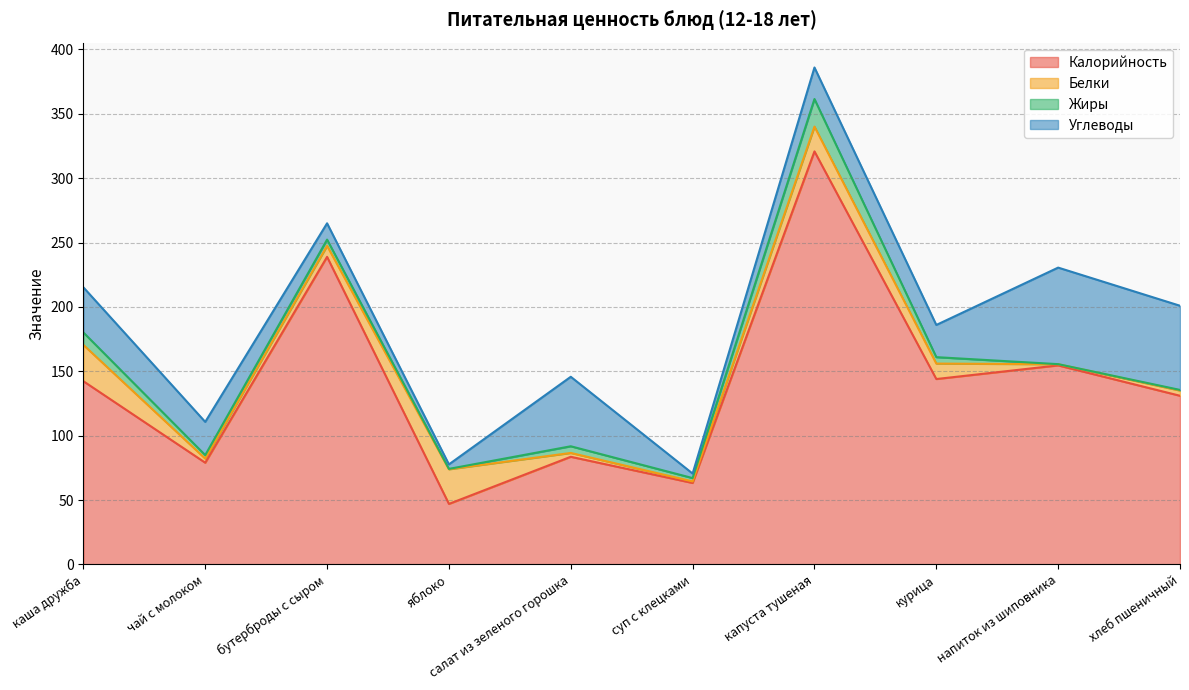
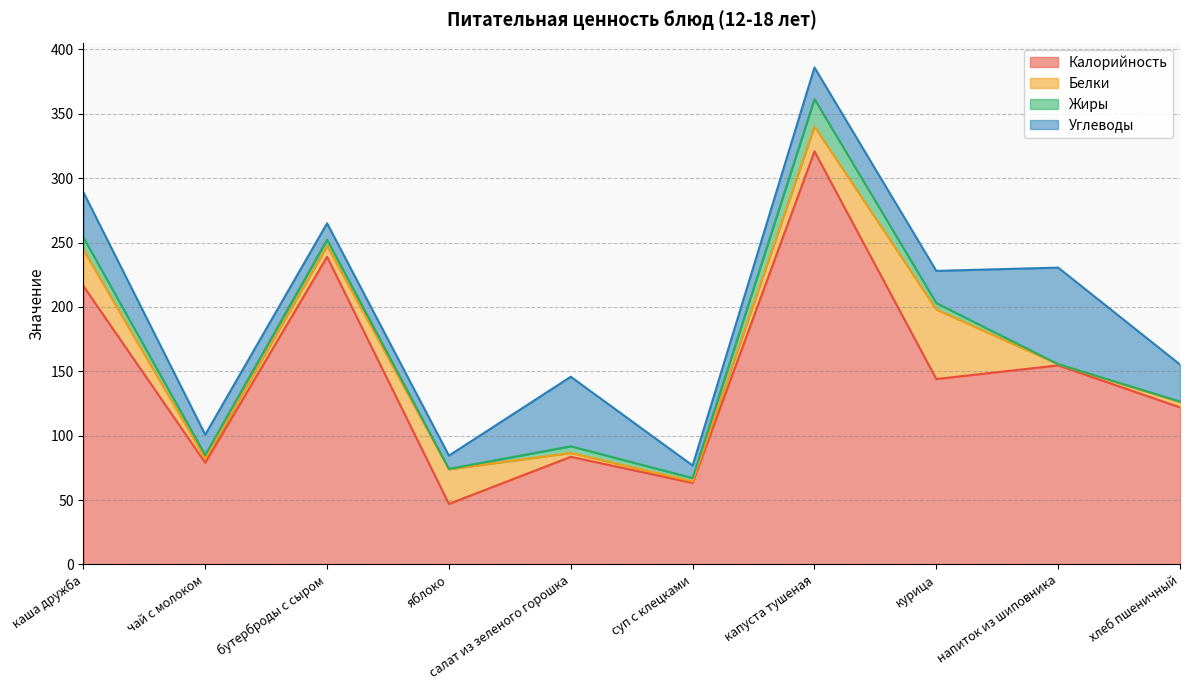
Калорийность, каша дружба: 142 -> 216
Углеводы, чай с молоком: 26 -> 16
Углеводы, яблоко: 4 -> 10
Углеводы, суп с клецками: 4 -> 10
Белки, курица: 12 -> 54
Калорийность, хлеб пшеничный: 131 -> 122
Углеводы, хлеб пшеничный: 65 -> 29
